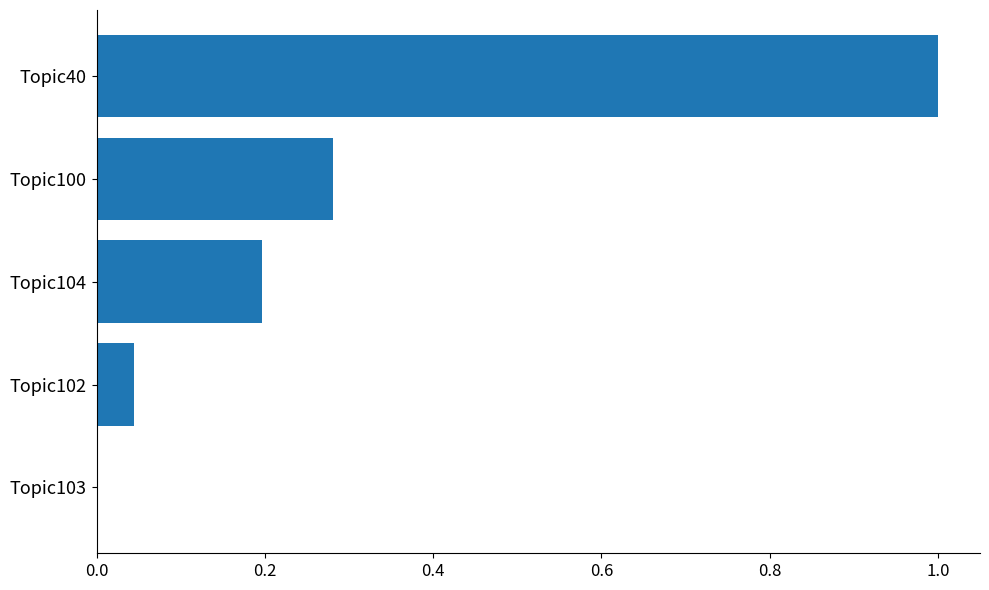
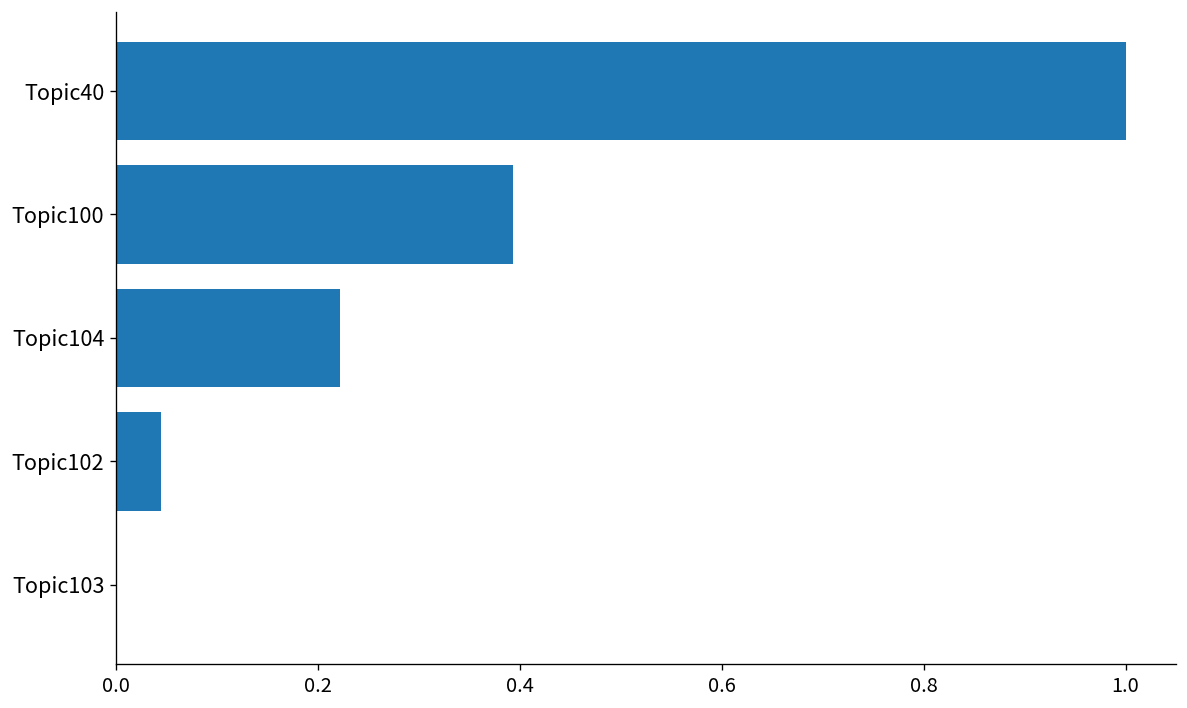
Topic100: 0.28 -> 0.39
Topic104: 0.20 -> 0.22
